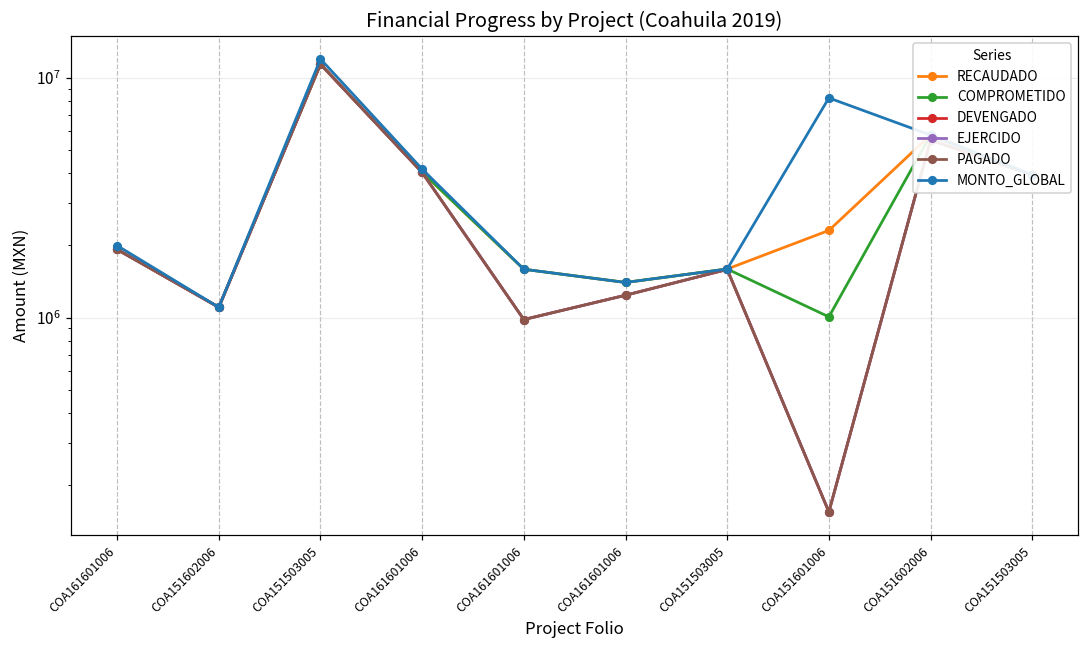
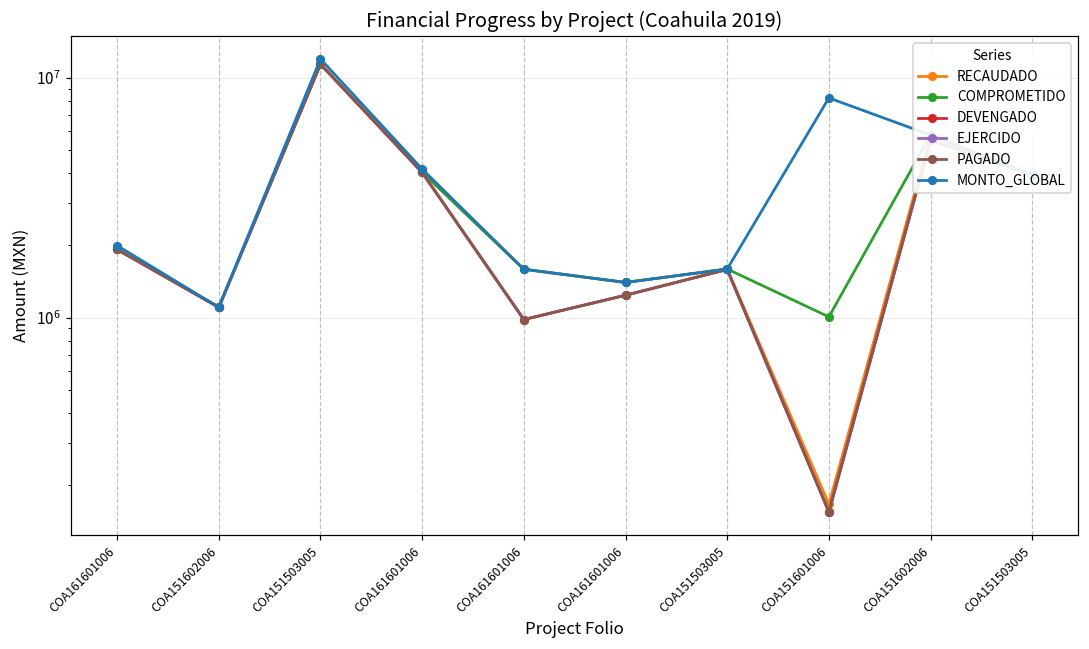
RECAUDADO, COA151601006: 2300000 -> 170000
